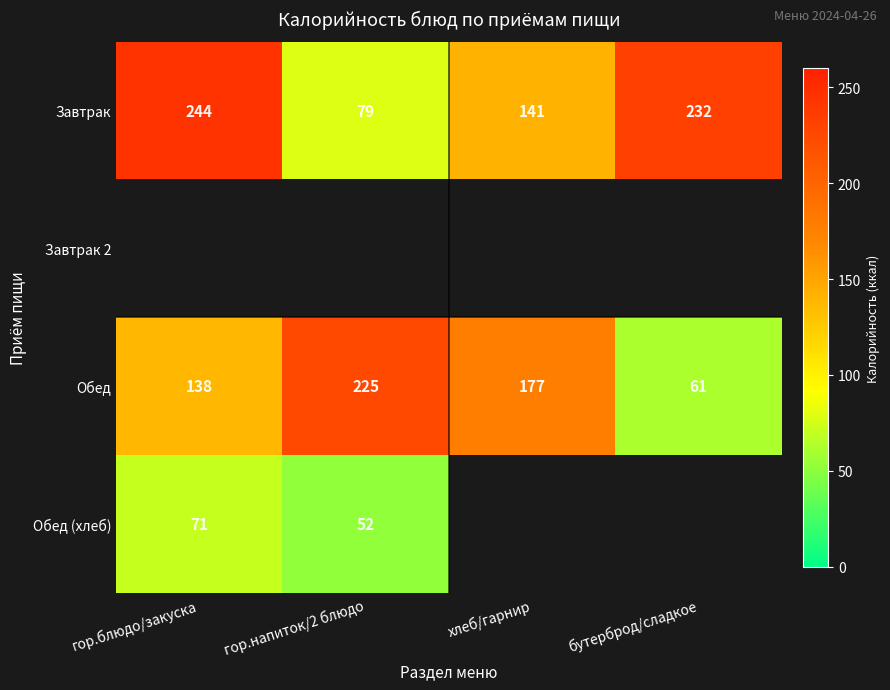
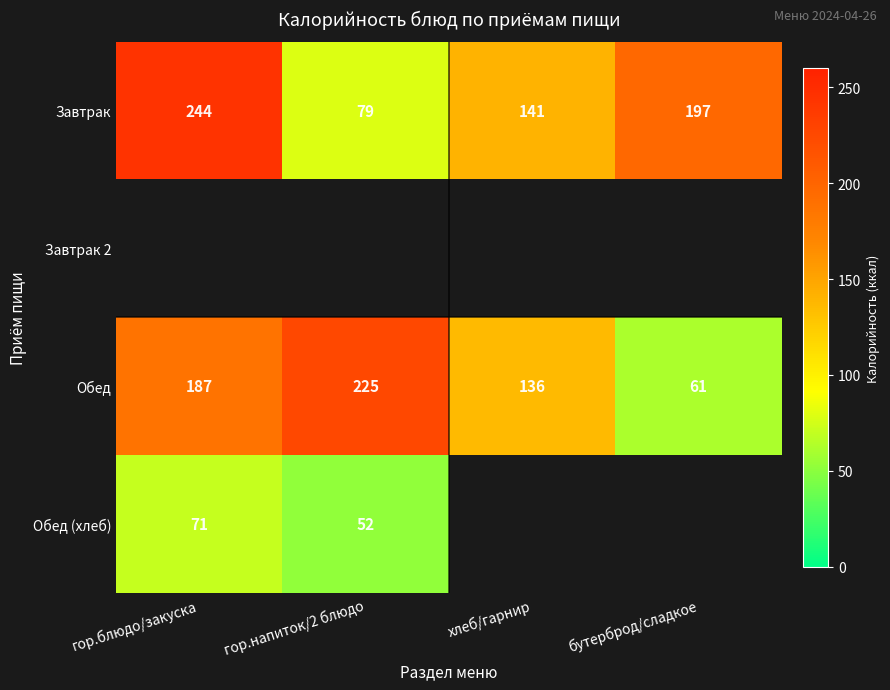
Завтрак, бутерброд/сладкое: 232 -> 197
Обед, гор.блюдо/закуска: 138 -> 187
Обед, хлеб/гарнир: 177 -> 136
